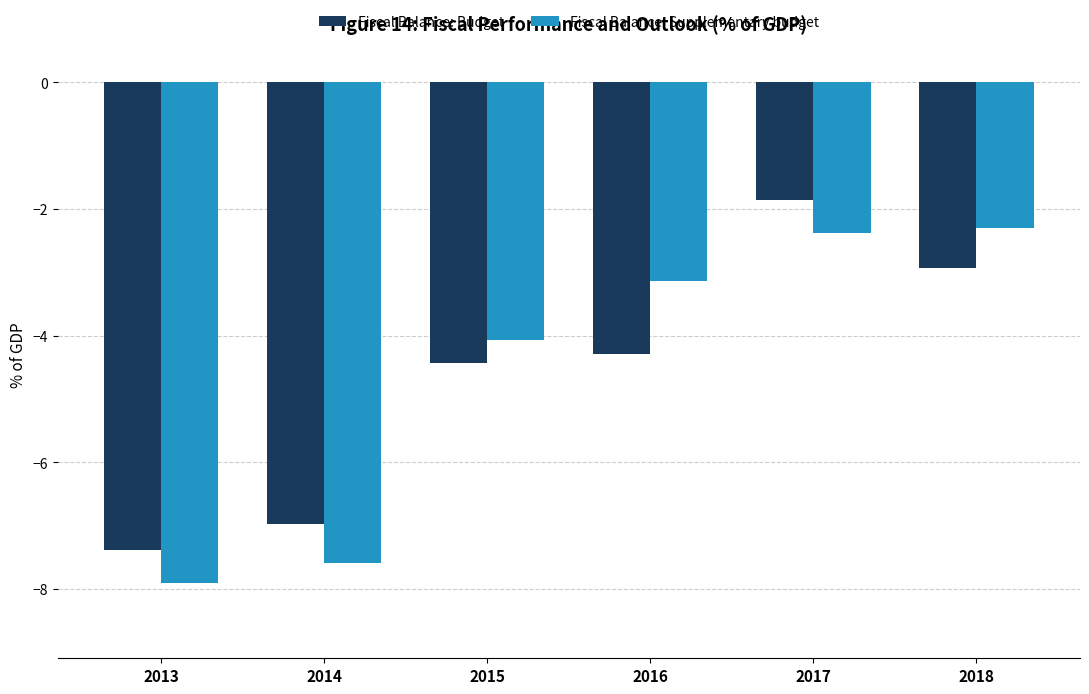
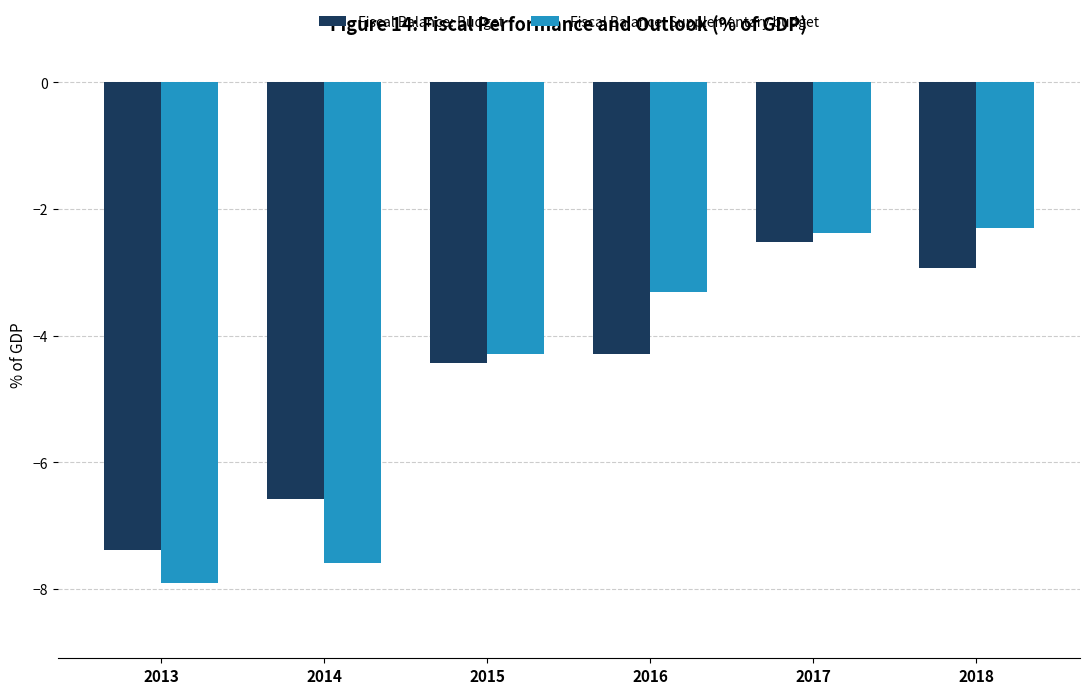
Fiscal Balance: Budget, 2014: -7.0 -> -6.6
Fiscal Balance: Supplementary budget, 2015: -4.1 -> -4.3
Fiscal Balance: Supplementary budget, 2016: -3.1 -> -3.3
Fiscal Balance: Budget, 2017: -1.9 -> -2.5
